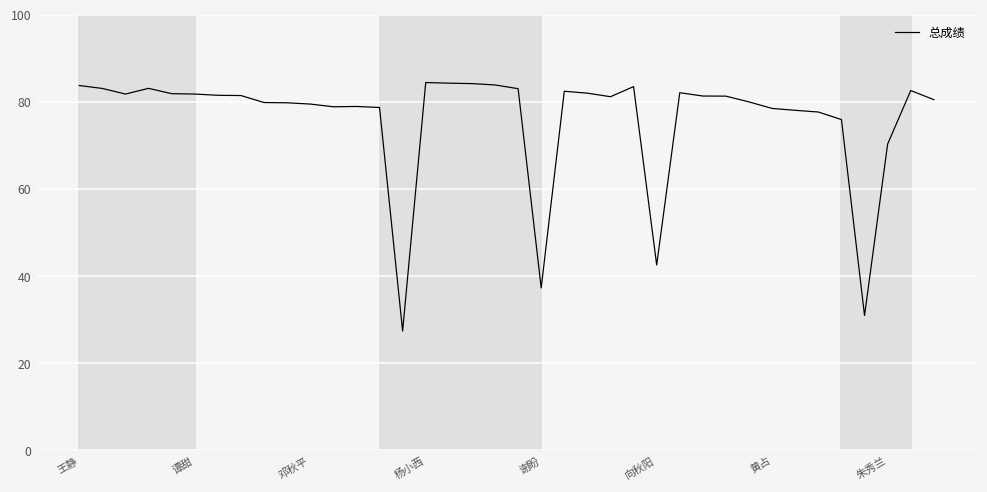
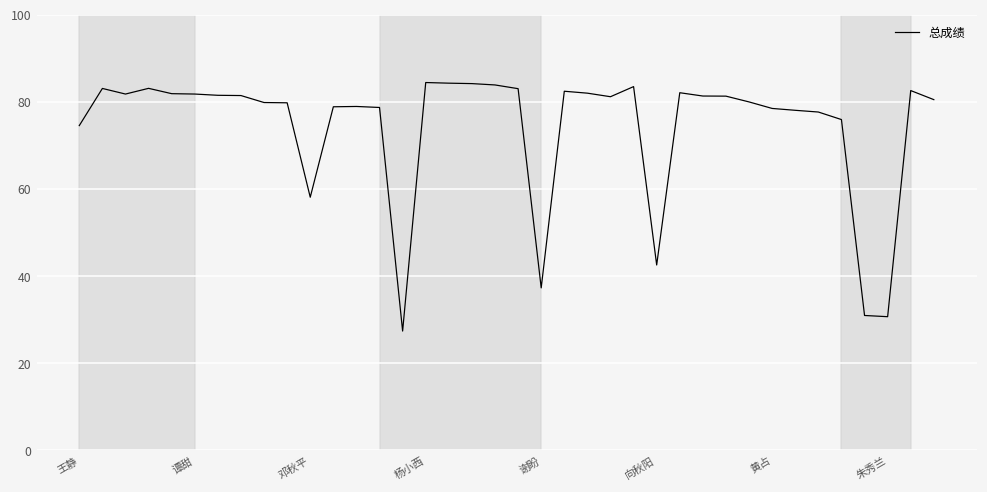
王静: 84 -> 75
邓秋平: 80 -> 58
朱秀兰: 70 -> 31
